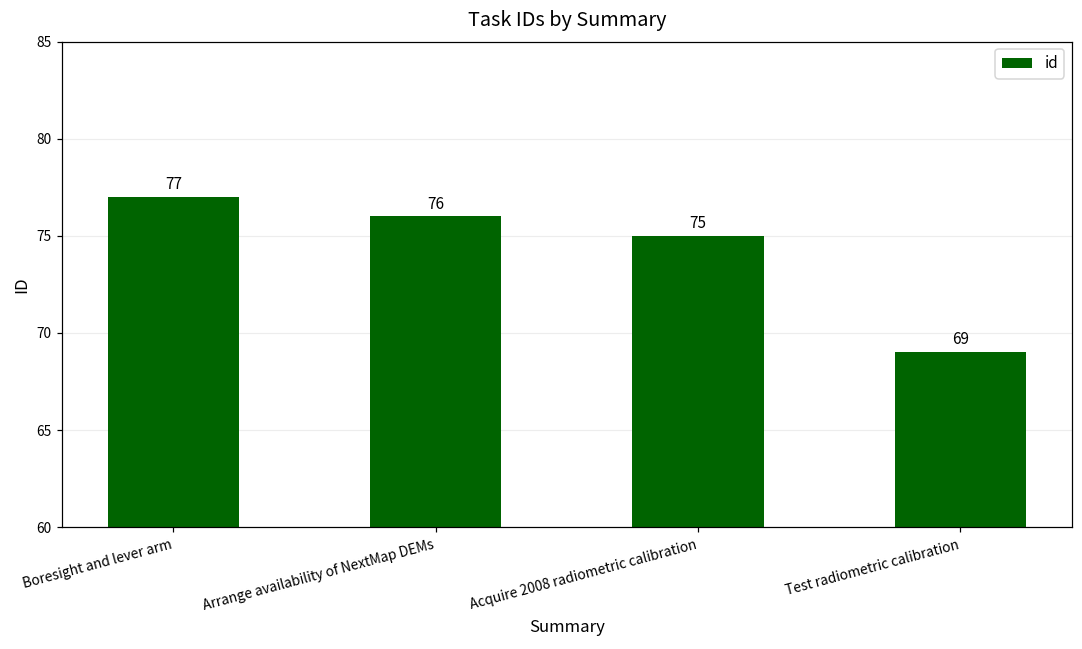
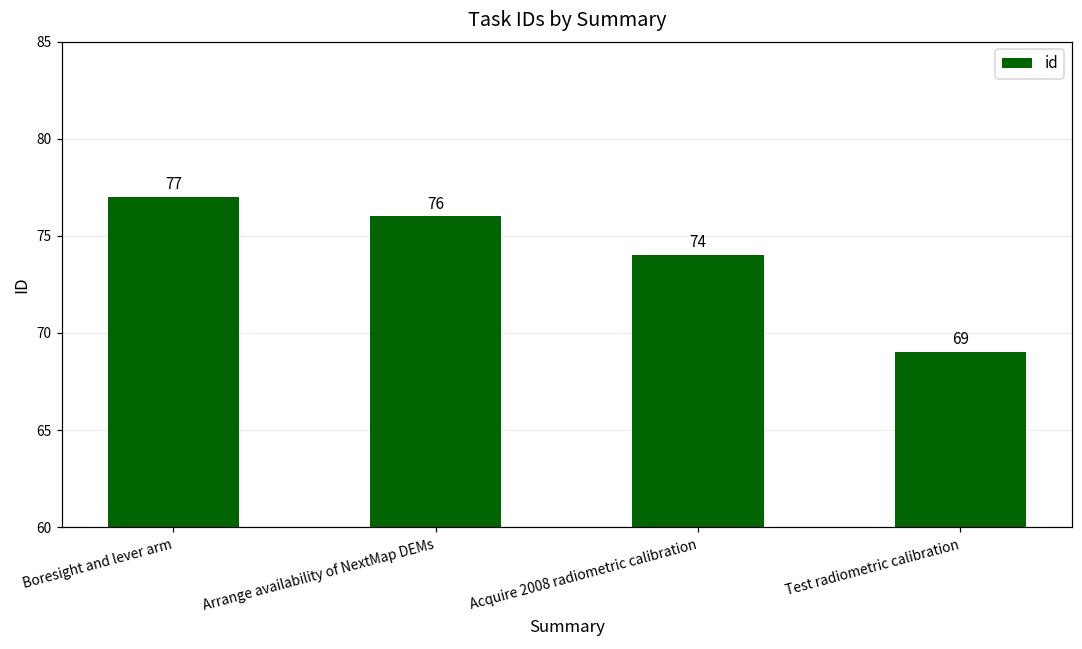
Acquire 2008 radiometric calibration: 75 -> 74
